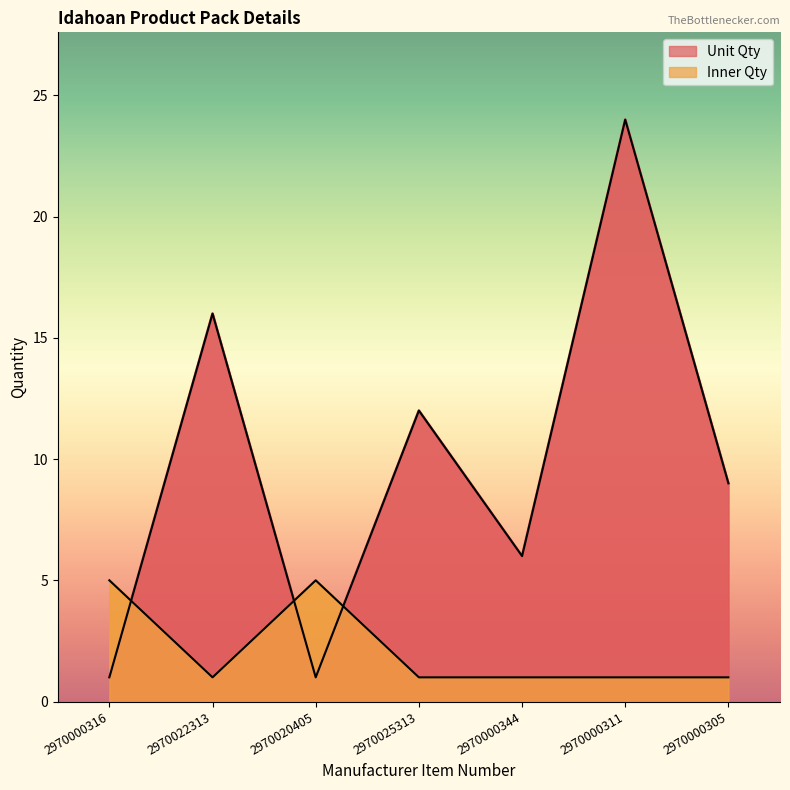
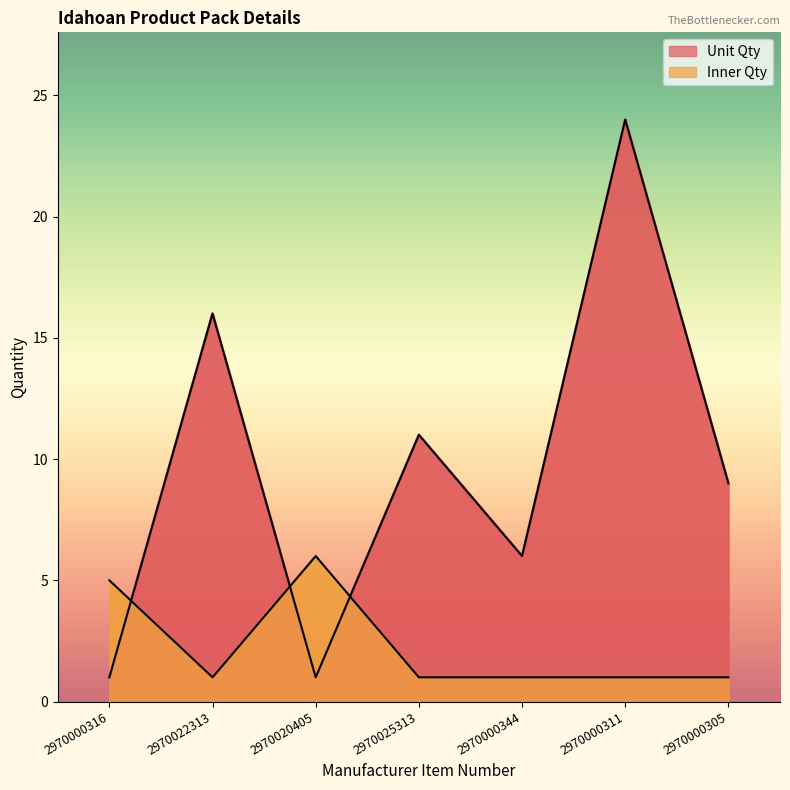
Inner Qty, 2970020405: 5 -> 6
Unit Qty, 2970025313: 12 -> 11
